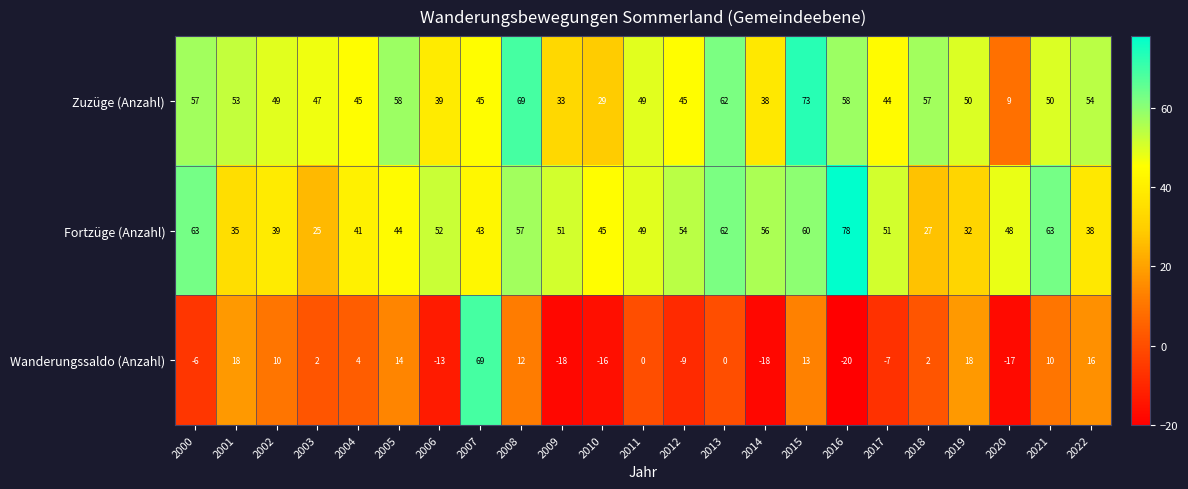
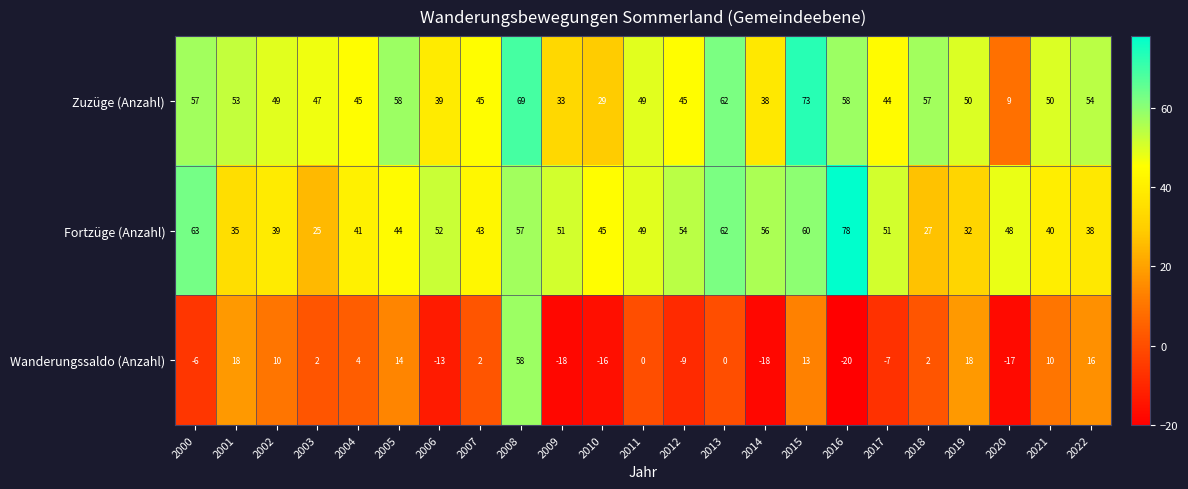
Fortzüge (Anzahl), 2021: 63 -> 40
Wanderungssaldo (Anzahl), 2007: 69 -> 2
Wanderungssaldo (Anzahl), 2008: 12 -> 58
